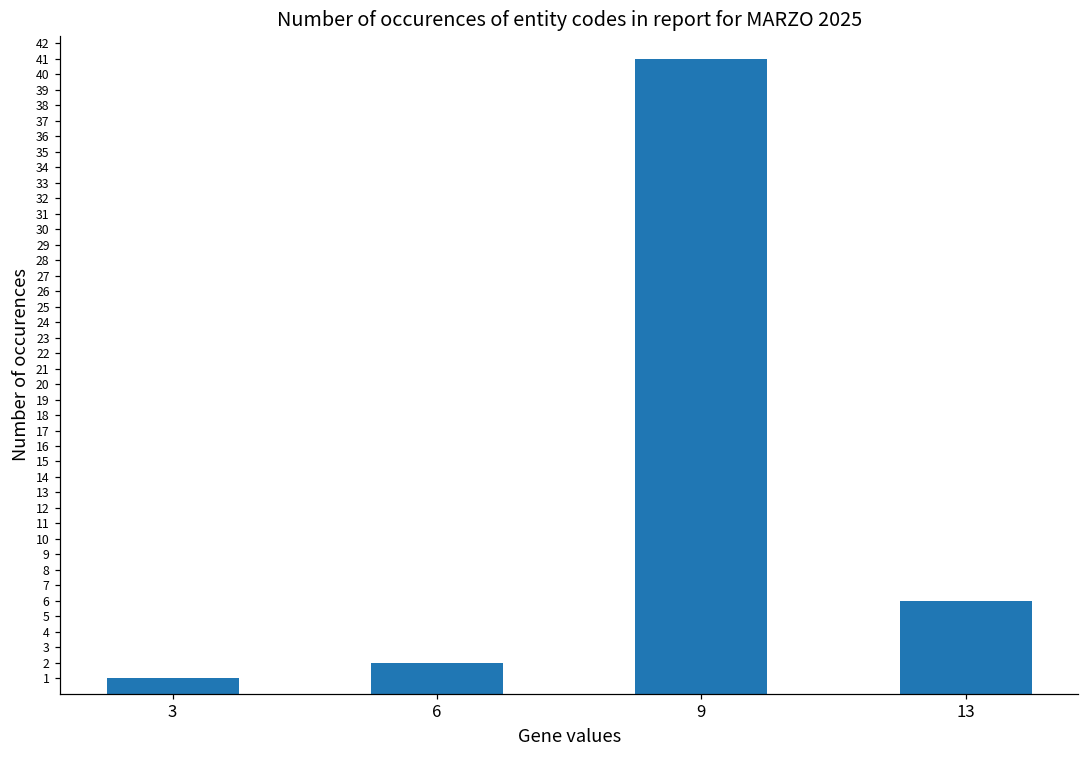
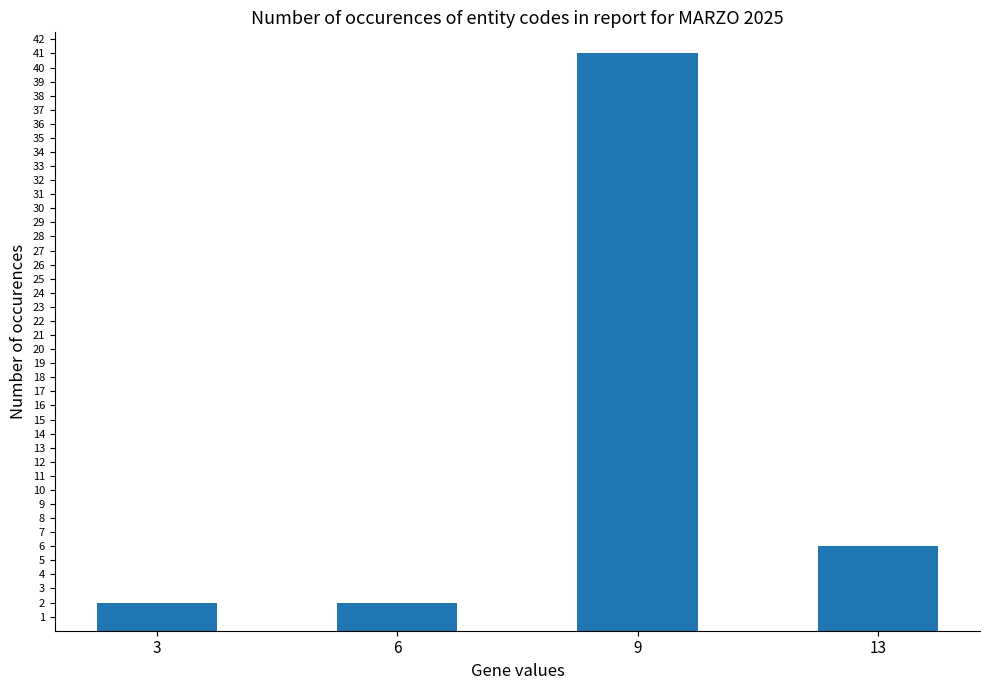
3: 1 -> 2
